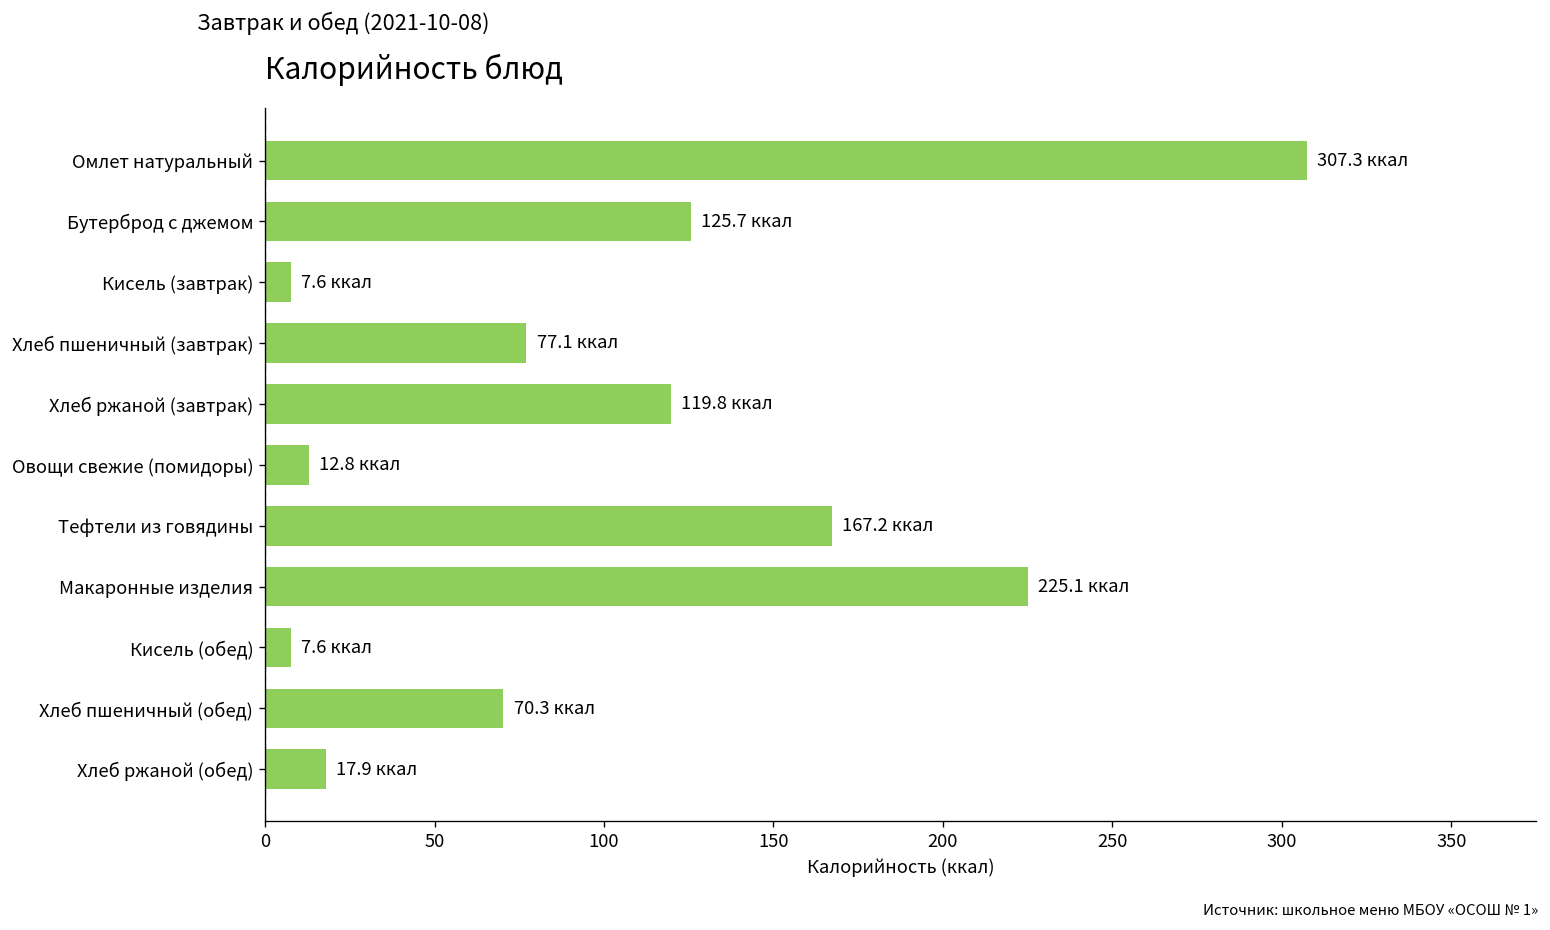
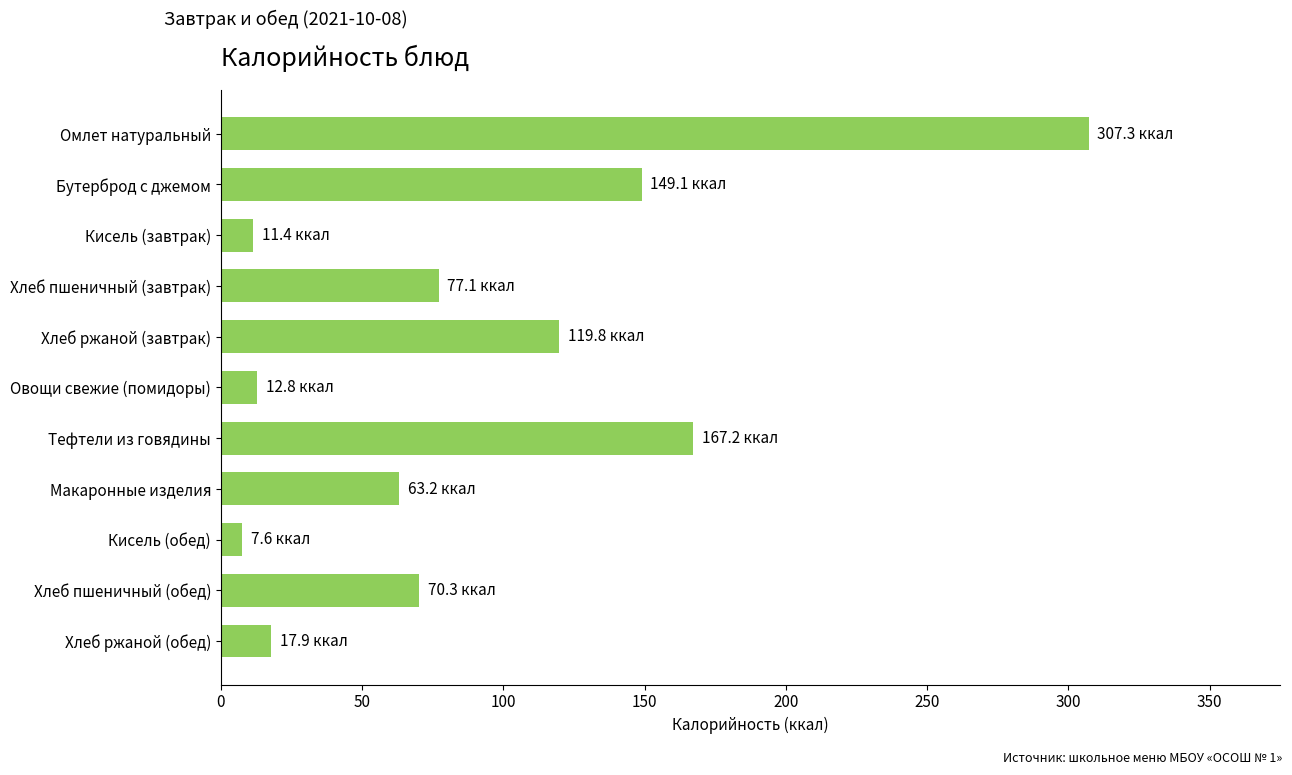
Бутерброд с джемом: 125.7 -> 149.1
Кисель (завтрак): 7.6 -> 11.4
Макаронные изделия: 225.1 -> 63.2
